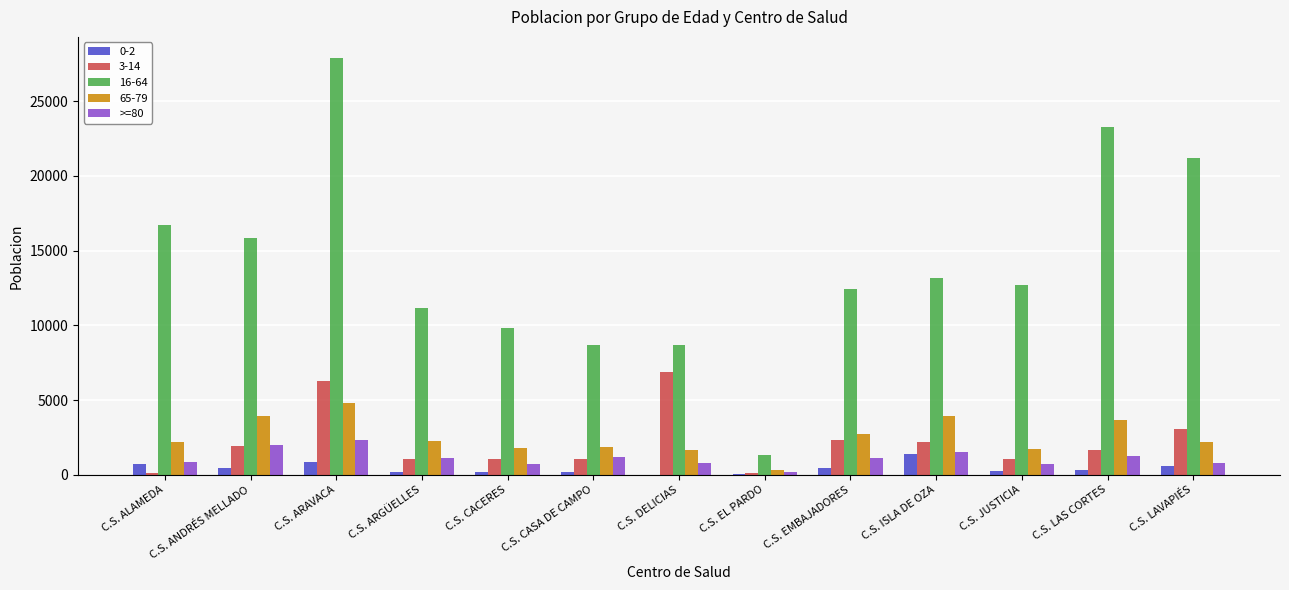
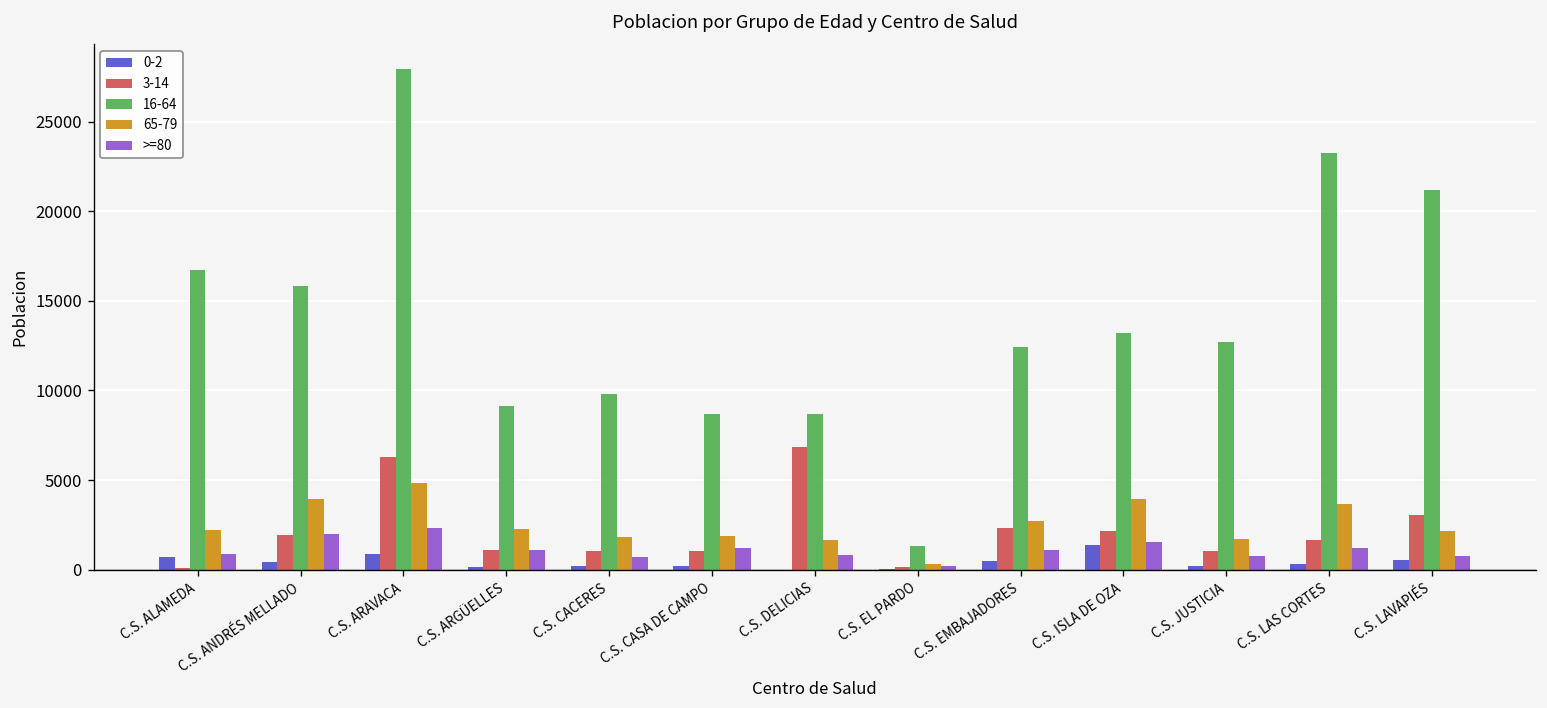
16-64, C.S. ARGÜELLES: 11200 -> 9100
